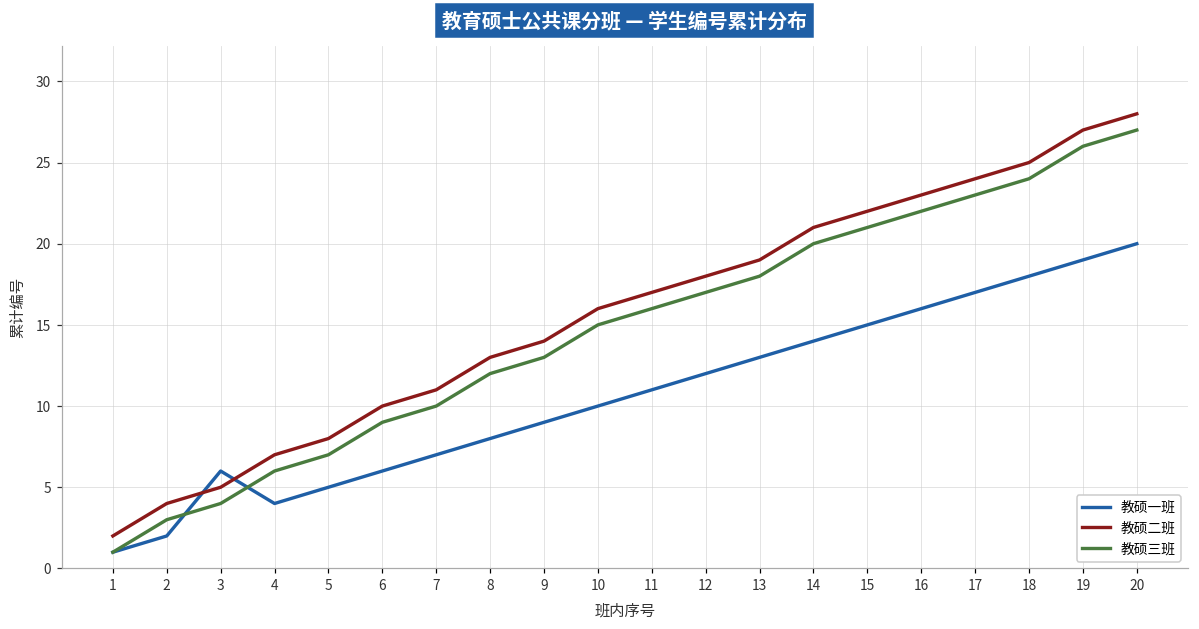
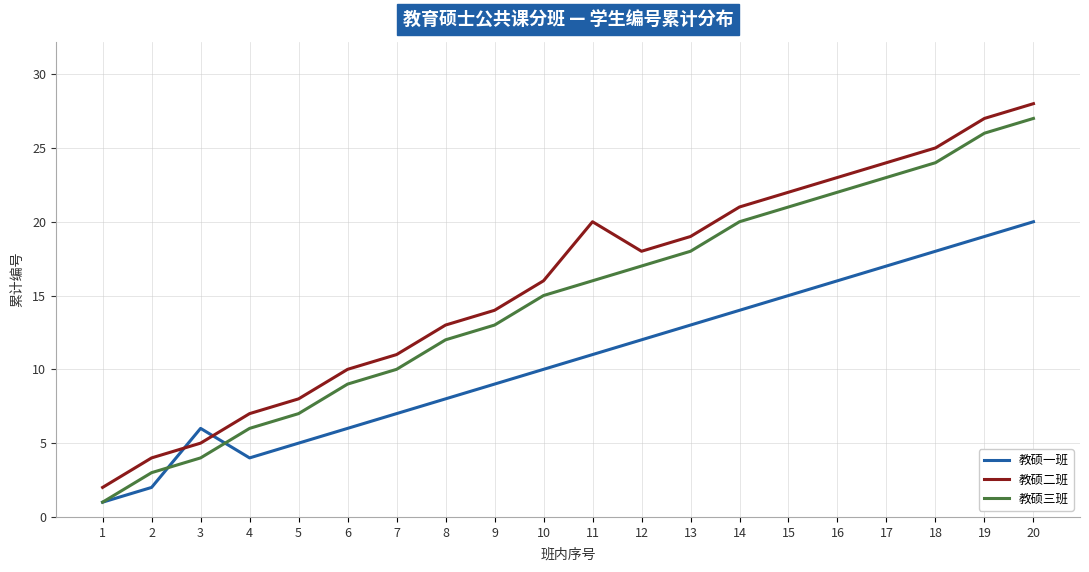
教硕二班, 11: 17 -> 20
